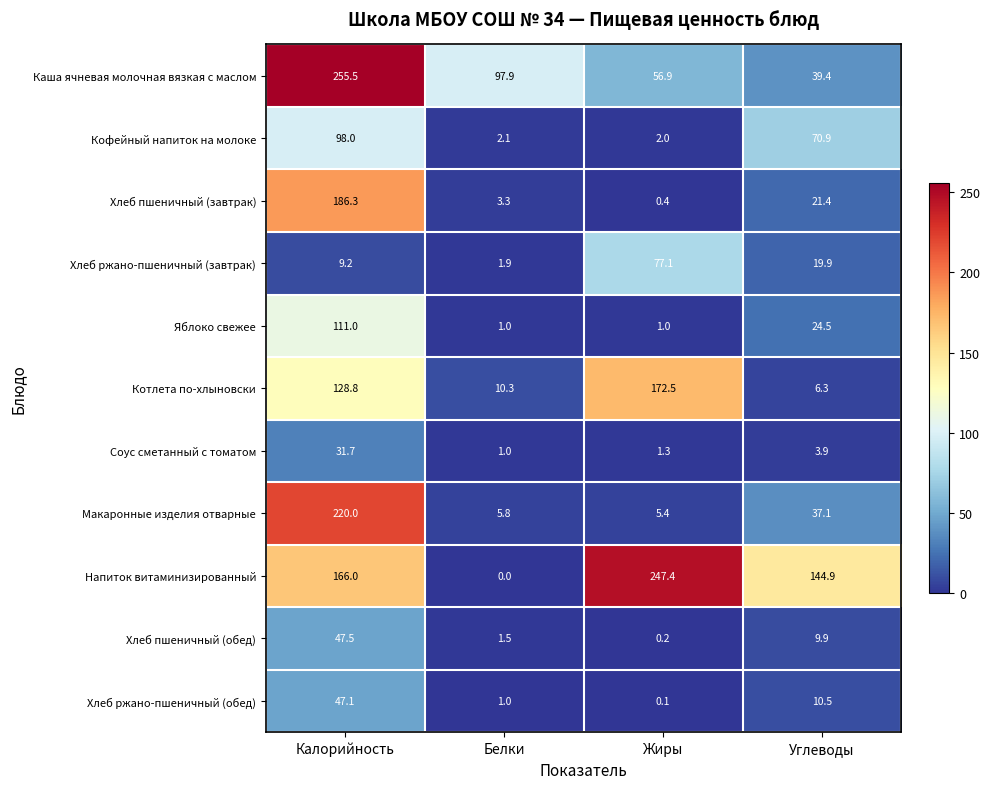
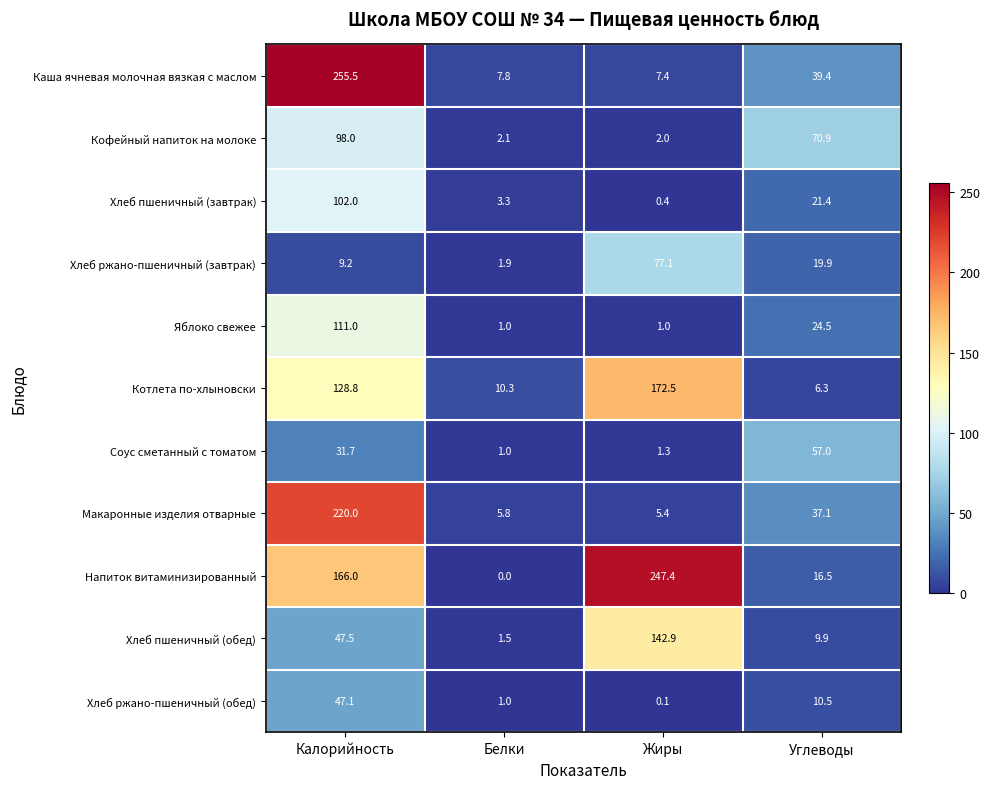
Каша ячневая молочная вязкая с маслом, Белки: 97.9 -> 7.8
Каша ячневая молочная вязкая с маслом, Жиры: 56.9 -> 7.4
Хлеб пшеничный (завтрак), Калорийность: 186.3 -> 102.0
Соус сметанный с томатом, Углеводы: 3.9 -> 57.0
Напиток витаминизированный, Углеводы: 144.9 -> 16.5
Хлеб пшеничный (обед), Жиры: 0.2 -> 142.9
